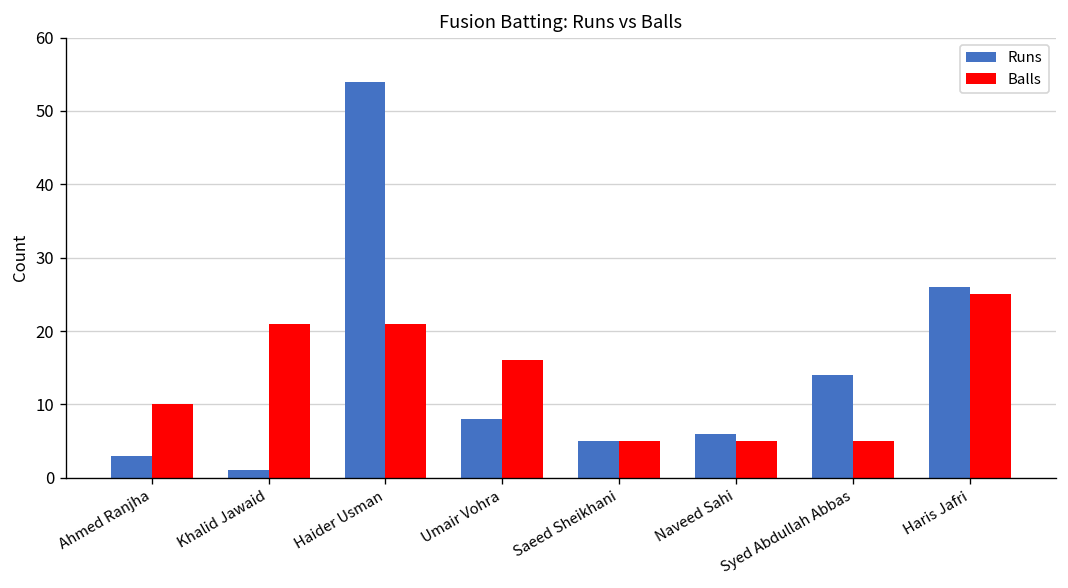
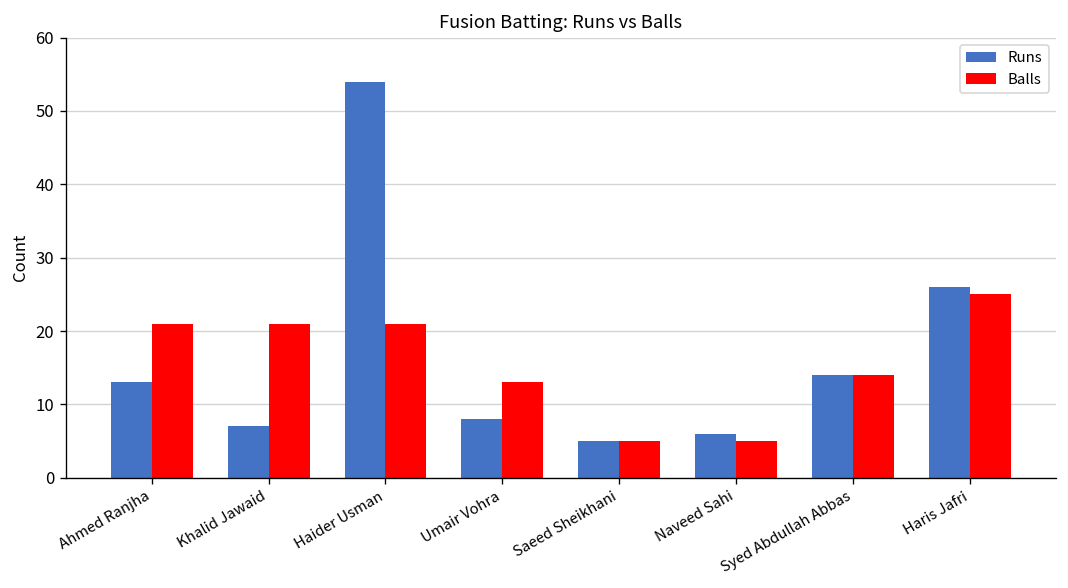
Runs, Ahmed Ranjha: 3 -> 13
Balls, Ahmed Ranjha: 10 -> 21
Runs, Khalid Jawaid: 1 -> 7
Balls, Umair Vohra: 16 -> 13
Balls, Syed Abdullah Abbas: 5 -> 14
